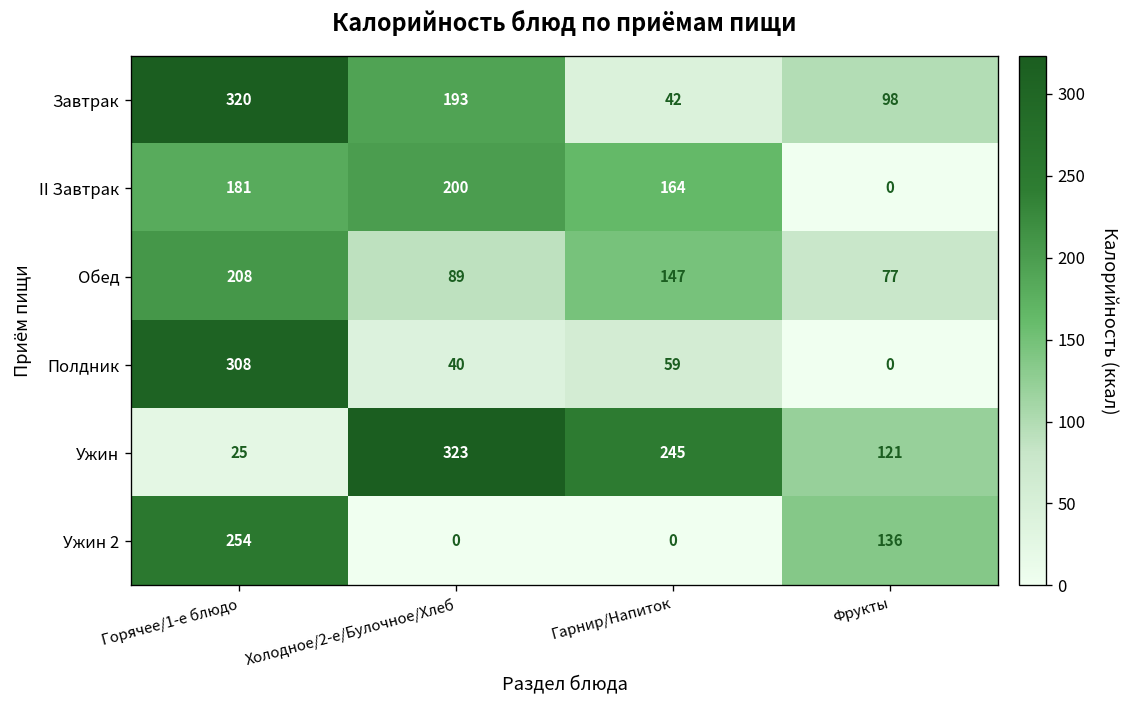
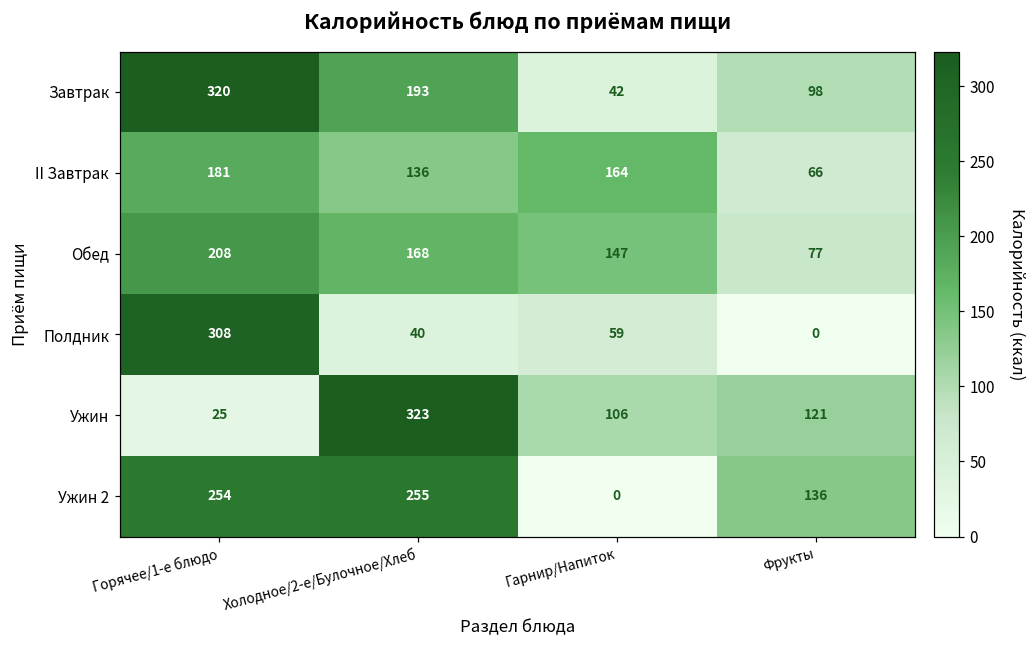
II Завтрак, Холодное/2-е/Булочное/Хлеб: 200 -> 136
II Завтрак, Фрукты: 0 -> 66
Обед, Холодное/2-е/Булочное/Хлеб: 89 -> 168
Ужин, Гарнир/Напиток: 245 -> 106
Ужин 2, Холодное/2-е/Булочное/Хлеб: 0 -> 255
